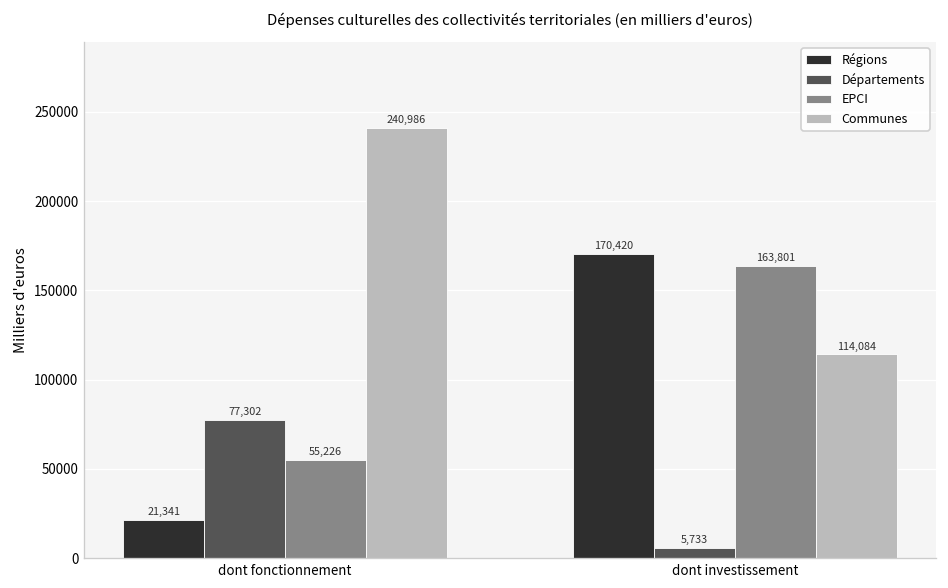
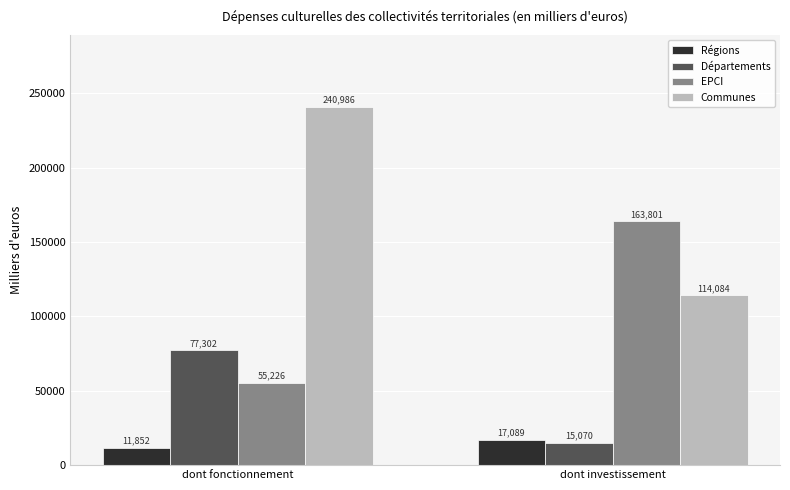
Régions, dont fonctionnement: 21,341 -> 11,852
Régions, dont investissement: 170,420 -> 17,089
Départements, dont investissement: 5,733 -> 15,070
